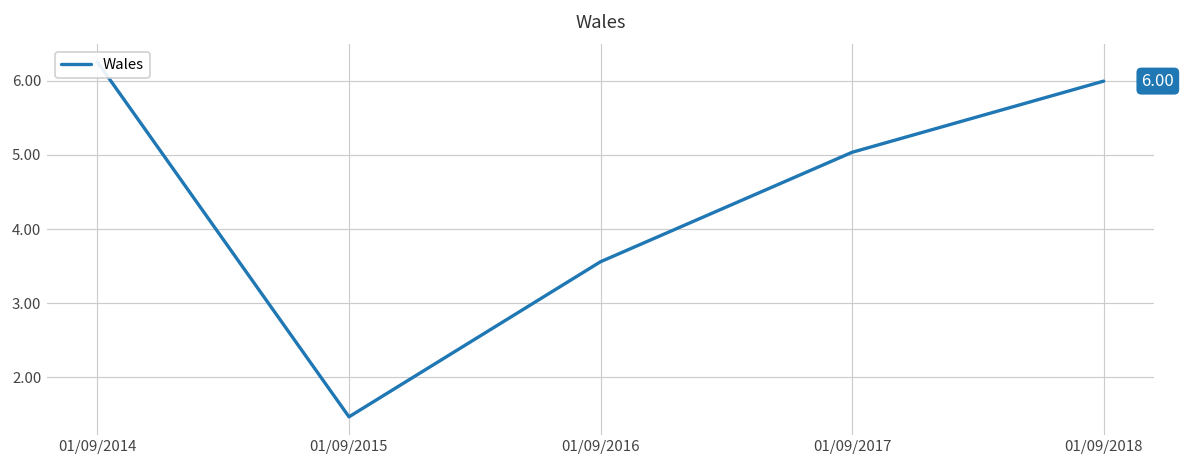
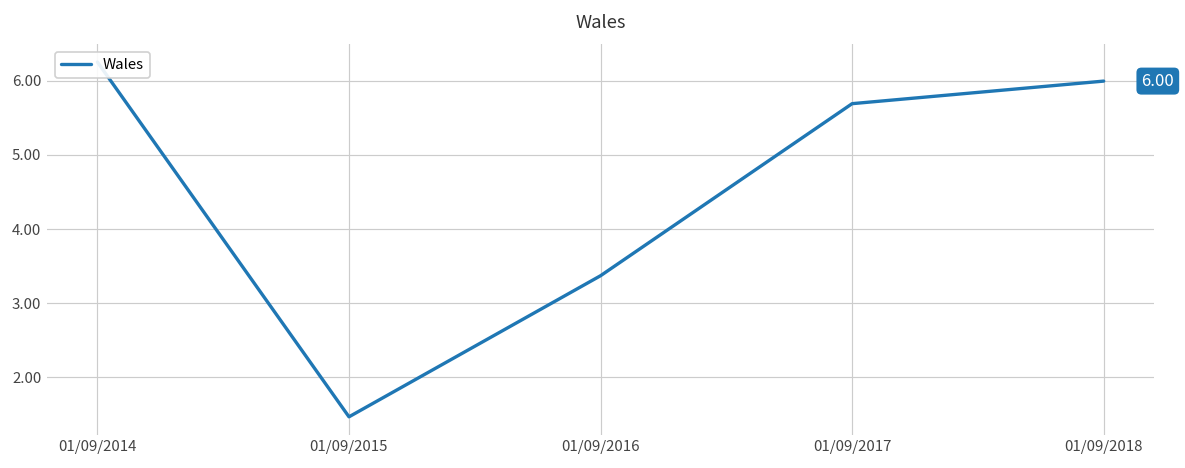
01/09/2016: 3.6 -> 3.4
01/09/2017: 5.0 -> 5.7
